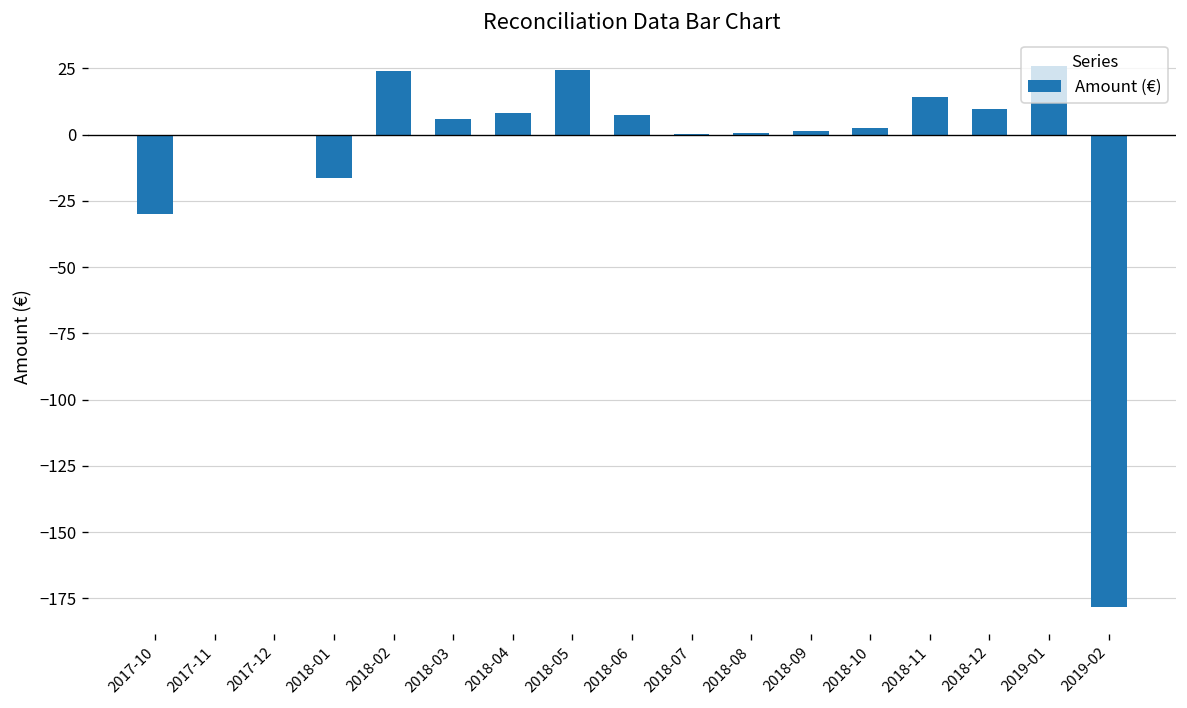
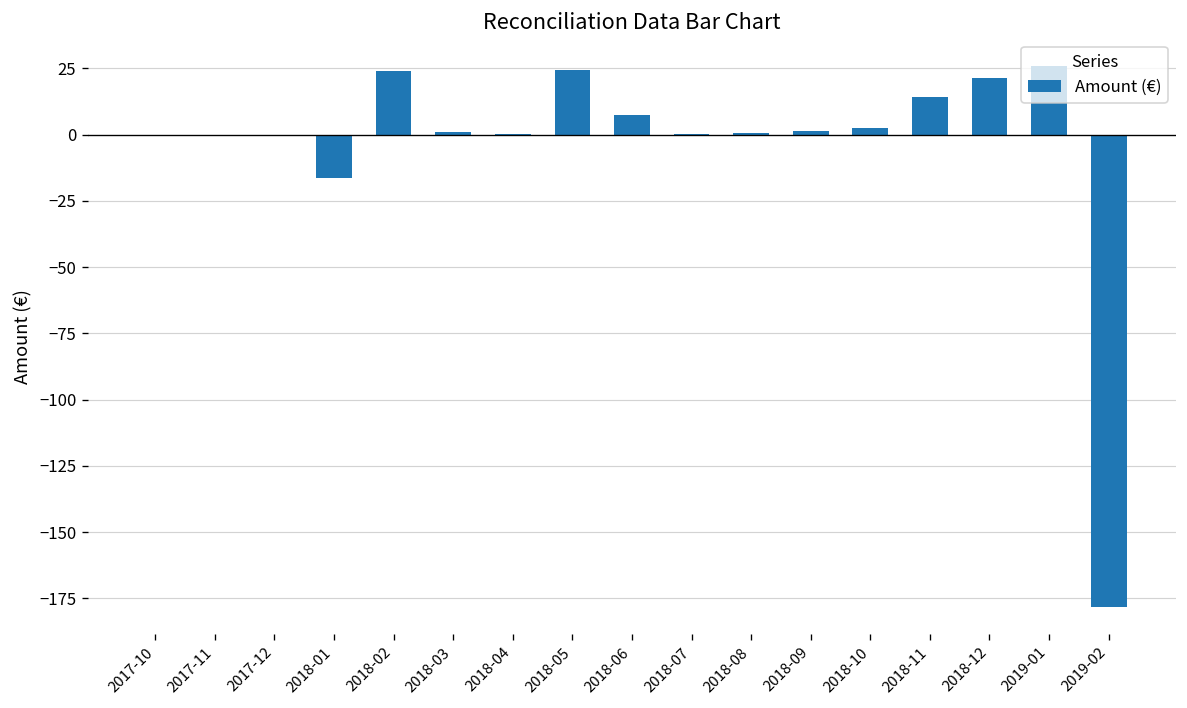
2017-10: -30 -> 0
2018-03: 6 -> 1
2018-04: 8 -> 0
2018-12: 10 -> 21
